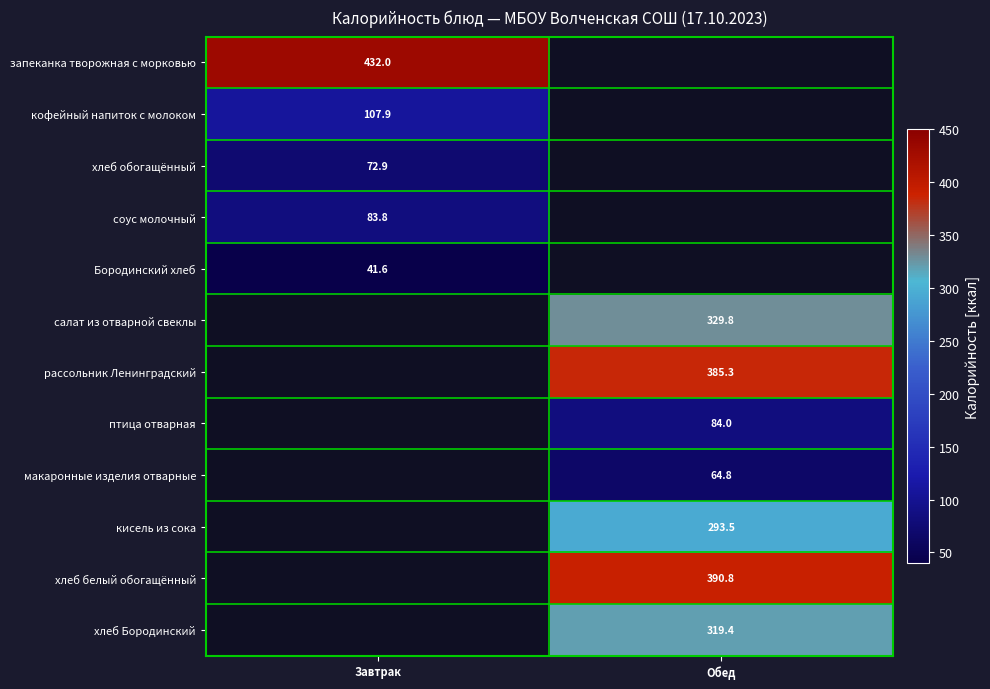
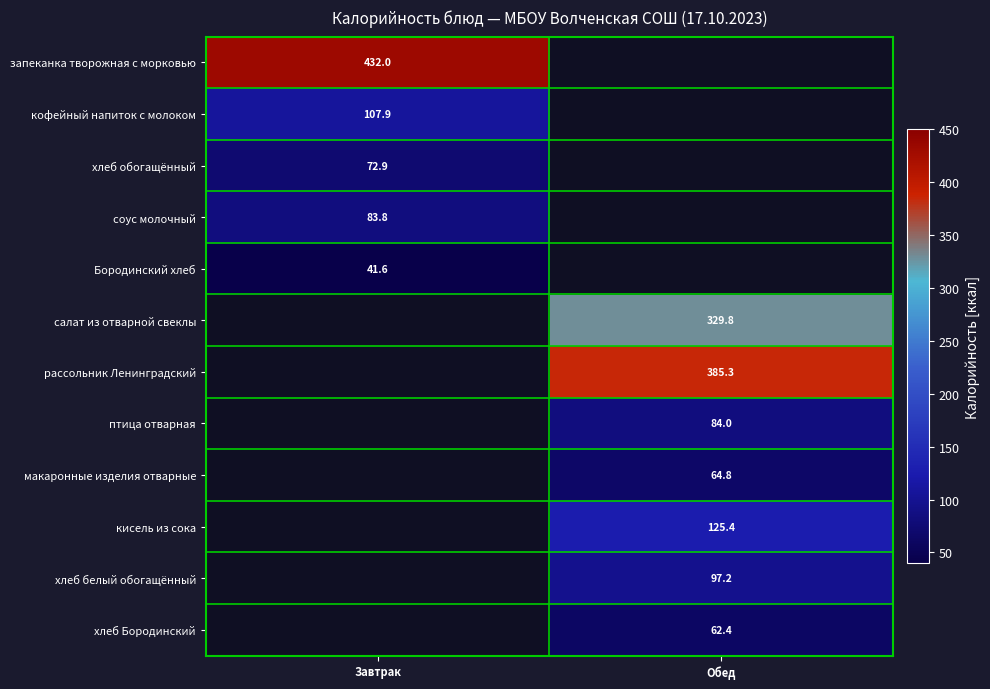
кисель из сока, Обед: 293.5 -> 125.4
хлеб белый обогащённый, Обед: 390.8 -> 97.2
хлеб Бородинский, Обед: 319.4 -> 62.4
